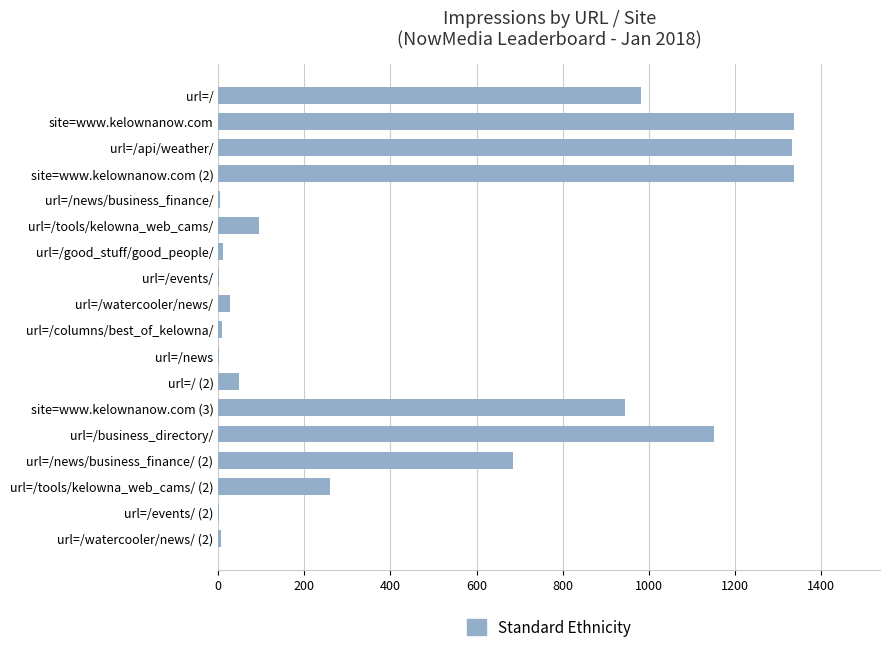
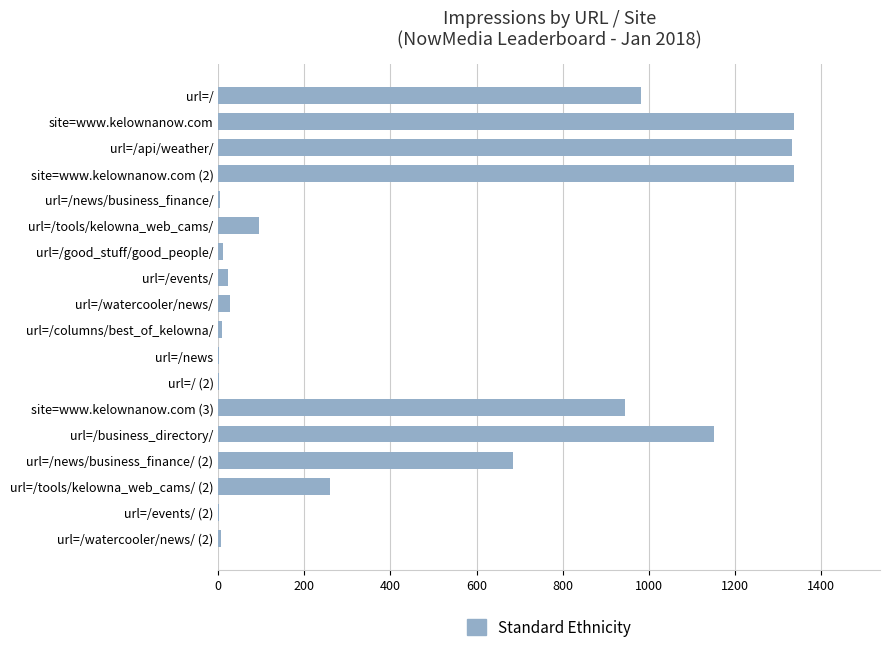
url=/events/: 0 -> 20
url=/ (2): 50 -> 0
